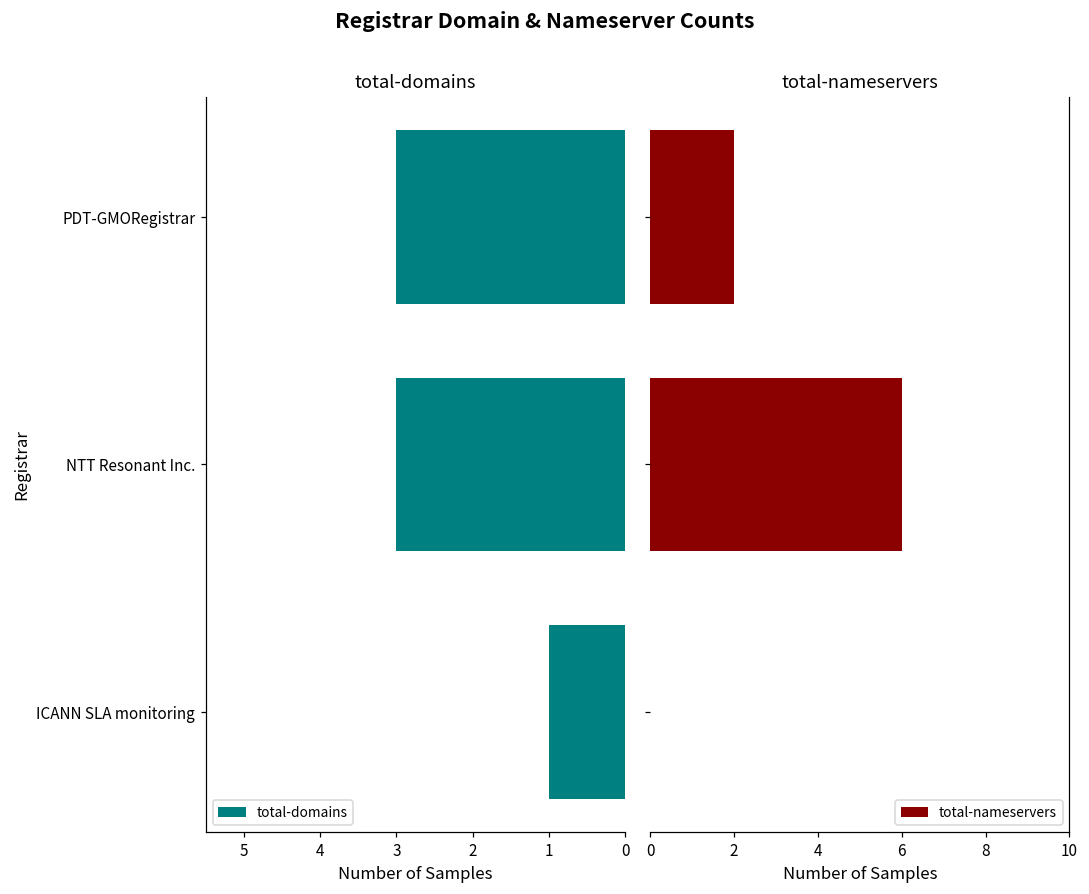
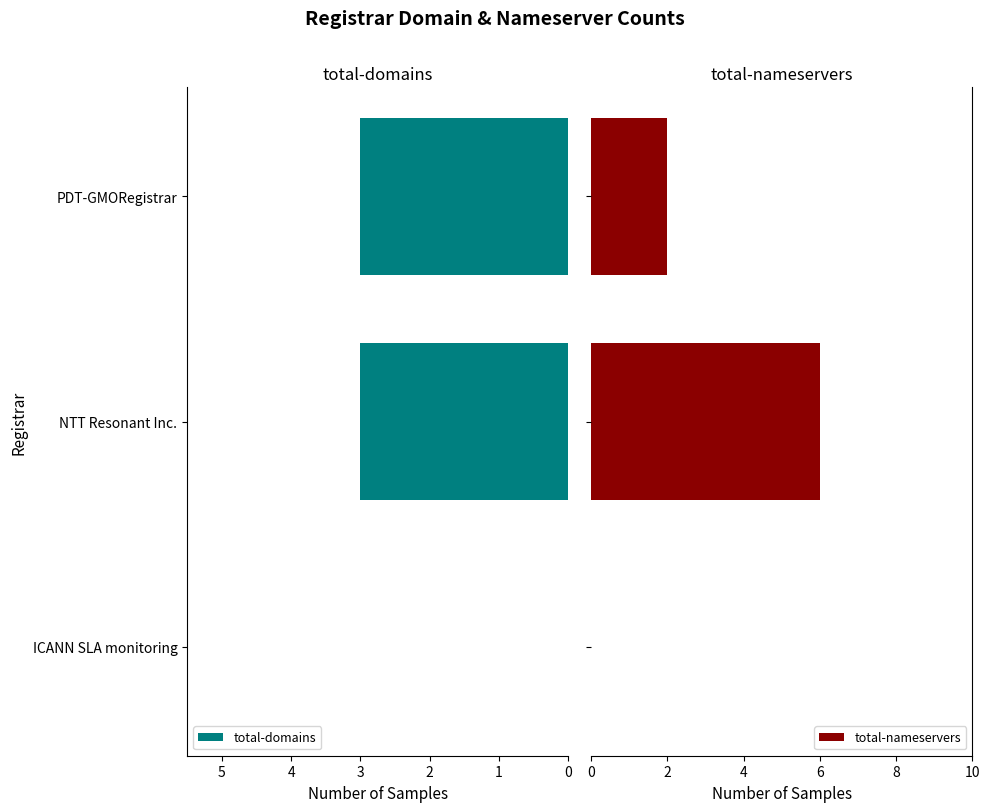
total-domains, ICANN SLA monitoring: 1 -> 0
